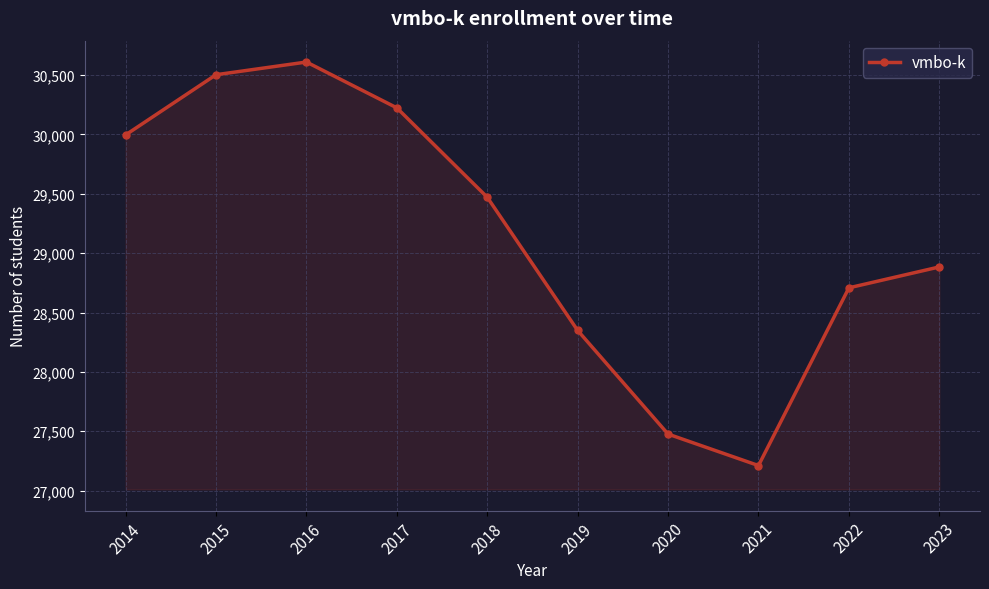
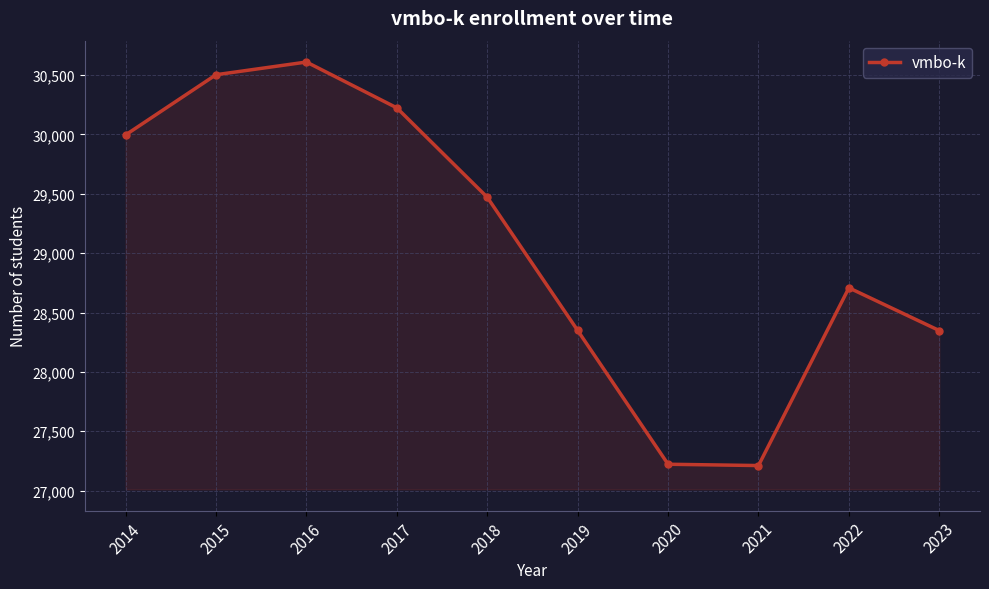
2020: 27,480 -> 27,220
2023: 28,880 -> 28,350
